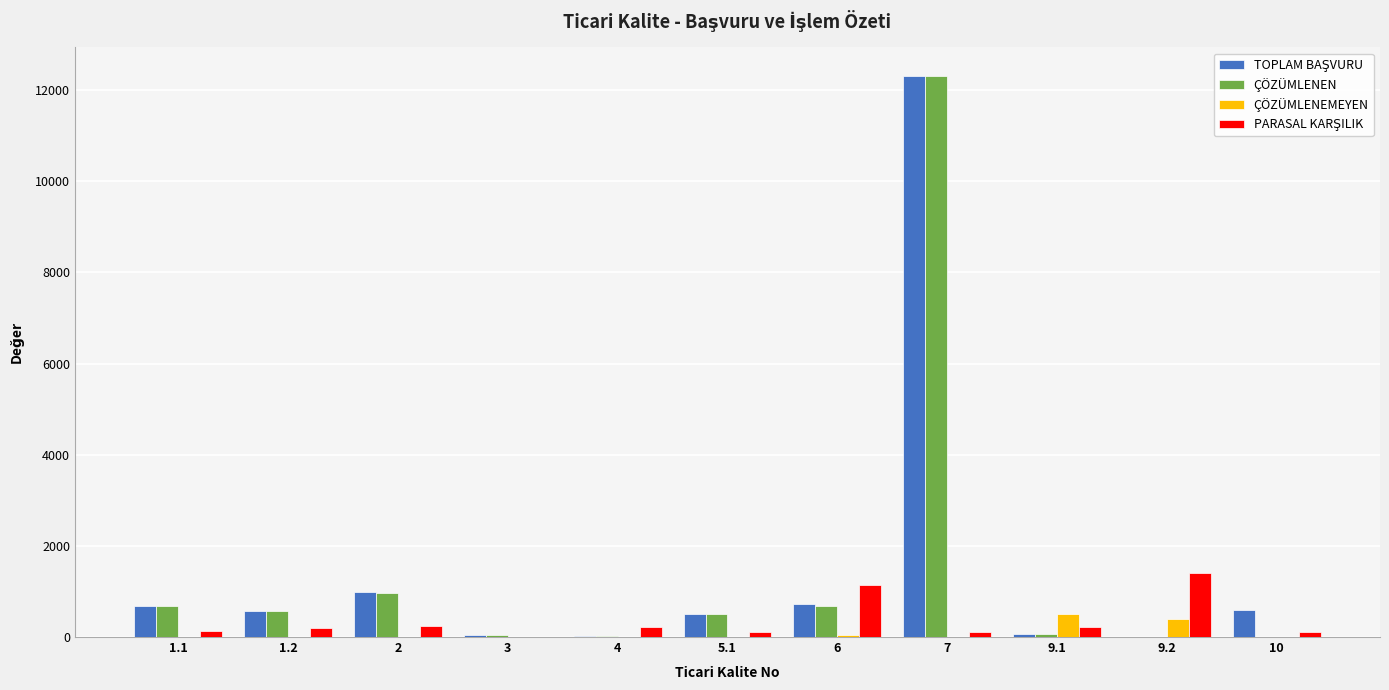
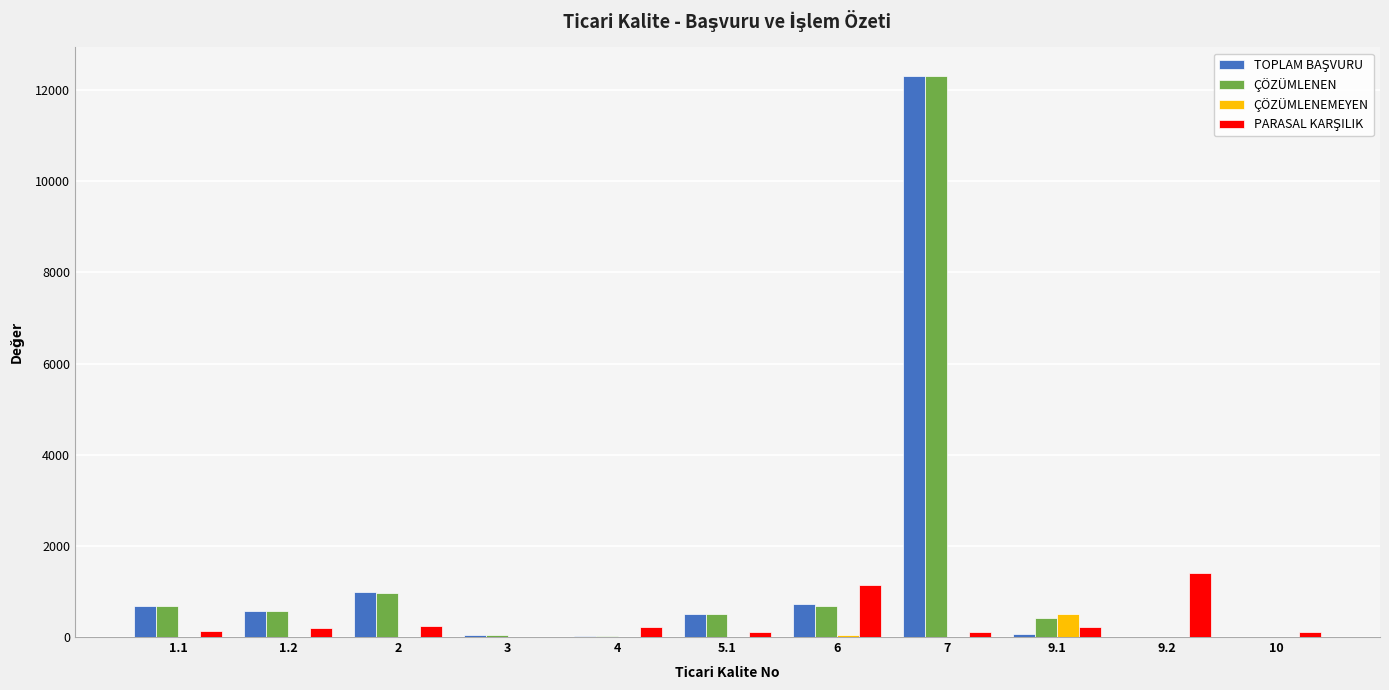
ÇÖZÜMLENEN, 9.1: 100 -> 400
ÇÖZÜMLENEMEYEN, 9.2: 400 -> 0
TOPLAM BAŞVURU, 10: 600 -> 0
